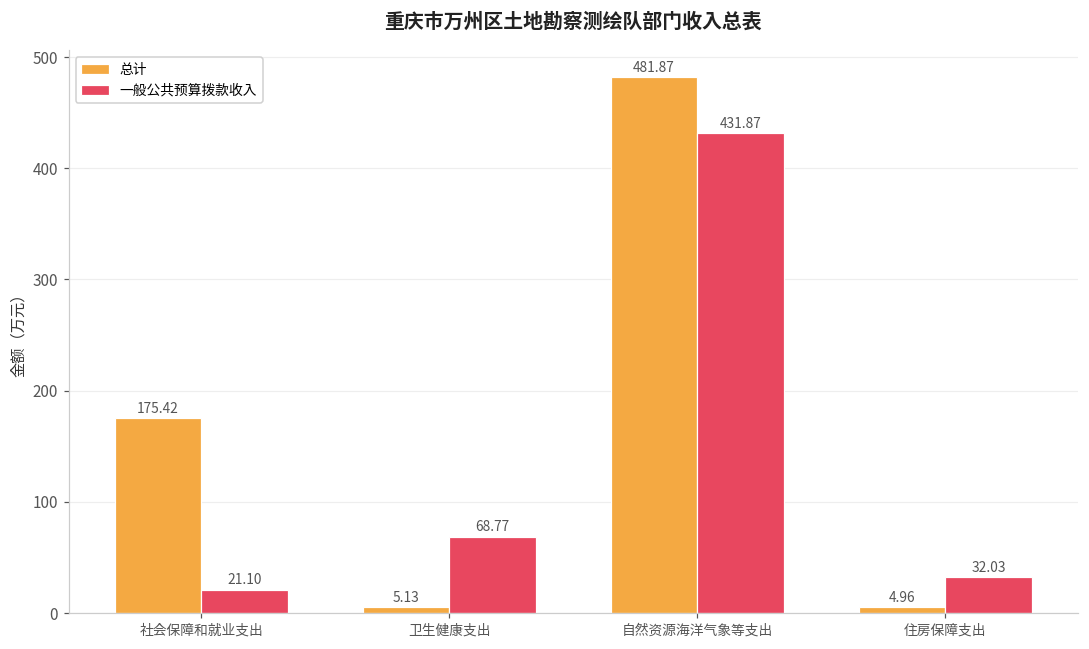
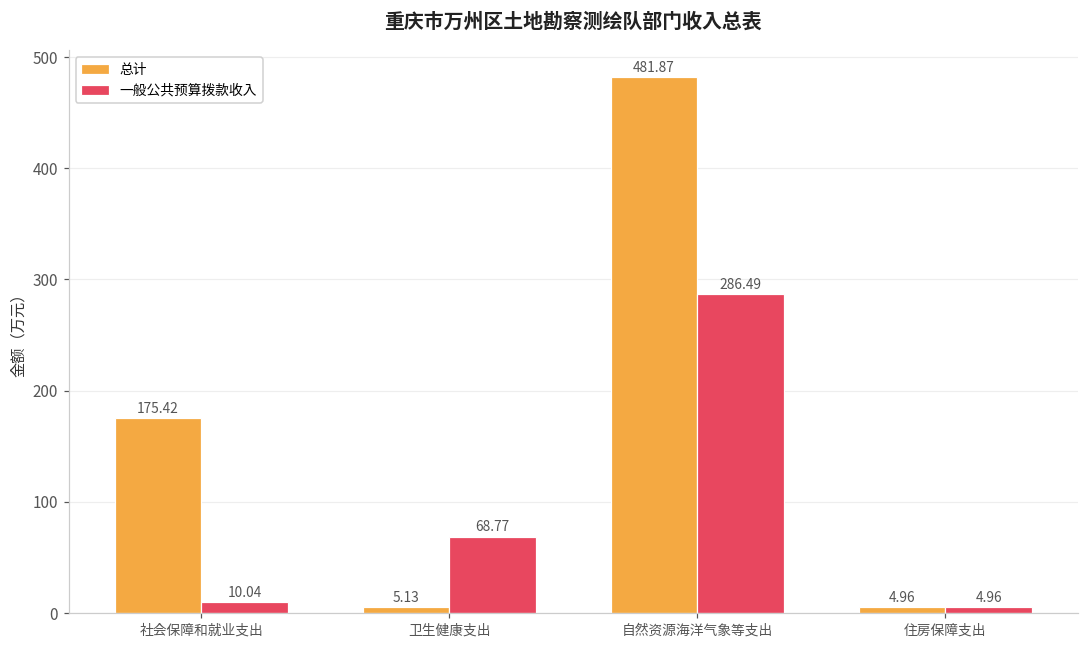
一般公共预算拨款收入, 社会保障和就业支出: 21.10 -> 10.04
一般公共预算拨款收入, 自然资源海洋气象等支出: 431.87 -> 286.49
一般公共预算拨款收入, 住房保障支出: 32.03 -> 4.96
